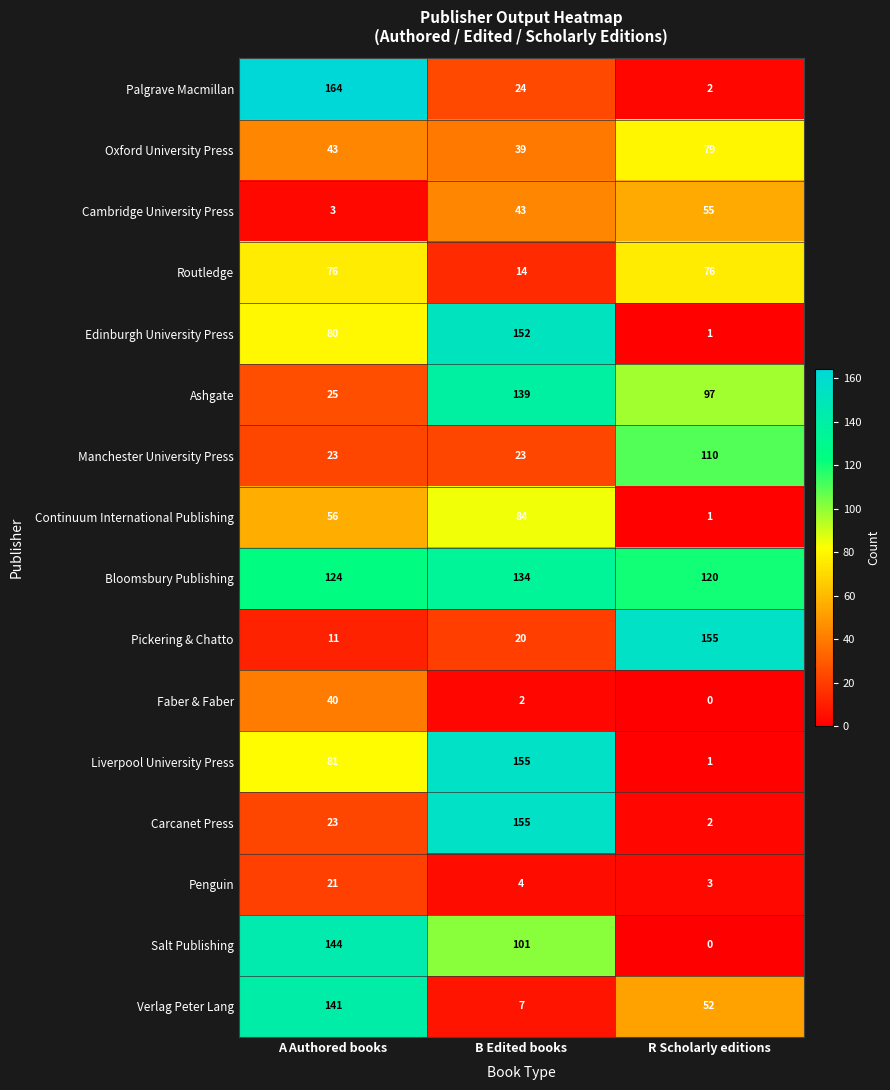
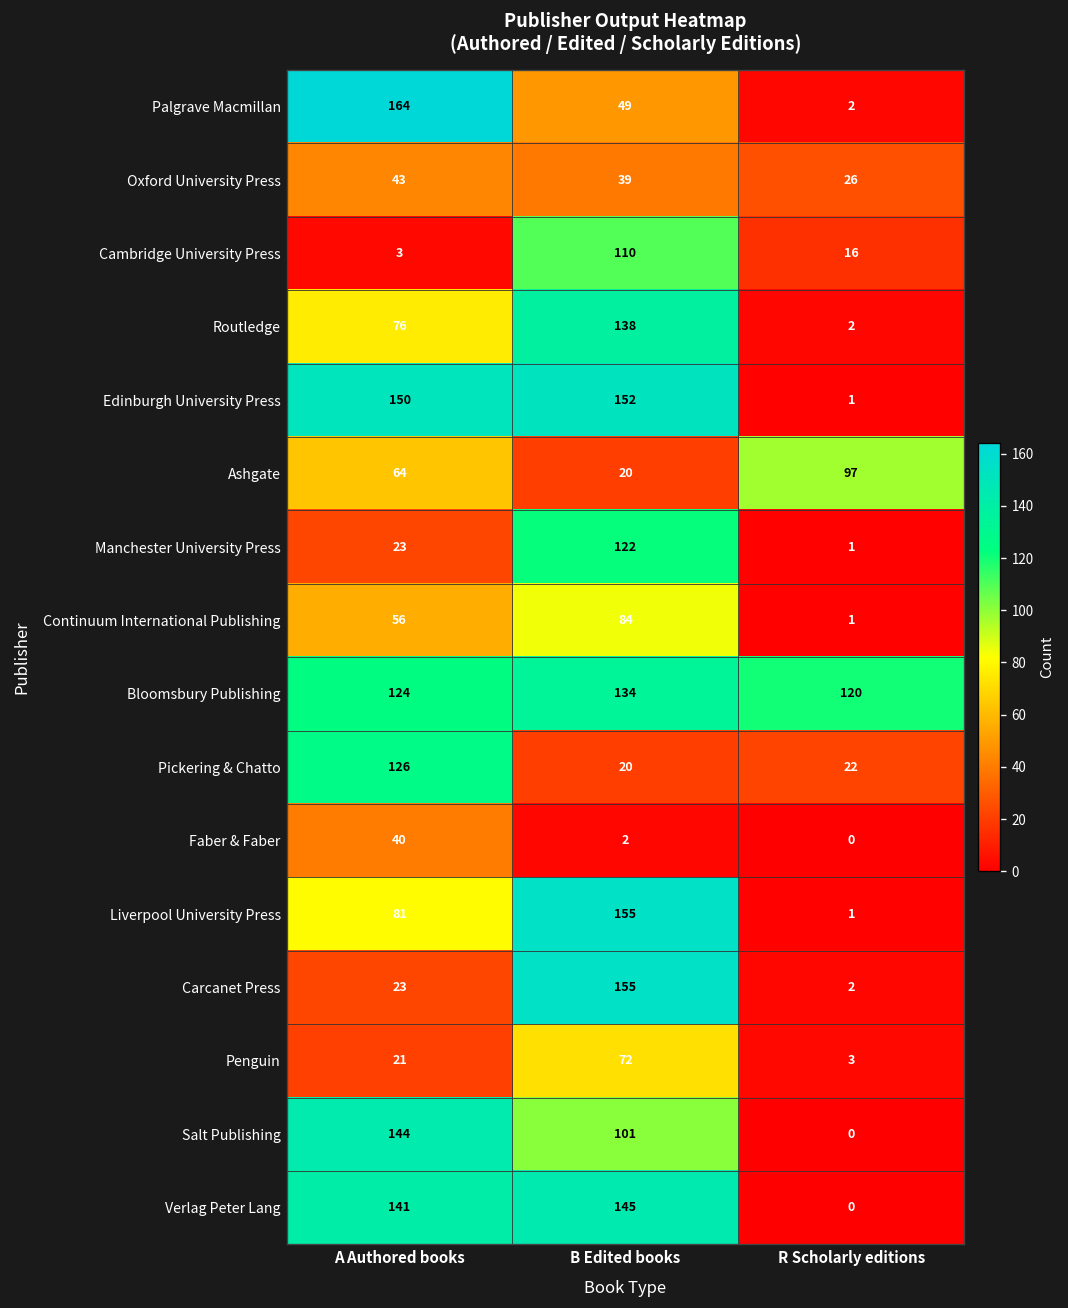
Palgrave Macmillan, B Edited books: 24 -> 49
Oxford University Press, R Scholarly editions: 79 -> 26
Cambridge University Press, B Edited books: 43 -> 110
Cambridge University Press, R Scholarly editions: 55 -> 16
Routledge, B Edited books: 14 -> 138
Routledge, R Scholarly editions: 76 -> 2
Edinburgh University Press, A Authored books: 80 -> 150
Ashgate, A Authored books: 25 -> 64
Ashgate, B Edited books: 139 -> 20
Manchester University Press, B Edited books: 23 -> 122
Manchester University Press, R Scholarly editions: 110 -> 1
Pickering & Chatto, A Authored books: 11 -> 126
Pickering & Chatto, R Scholarly editions: 155 -> 22
Penguin, B Edited books: 4 -> 72
Verlag Peter Lang, B Edited books: 7 -> 145
Verlag Peter Lang, R Scholarly editions: 52 -> 0
